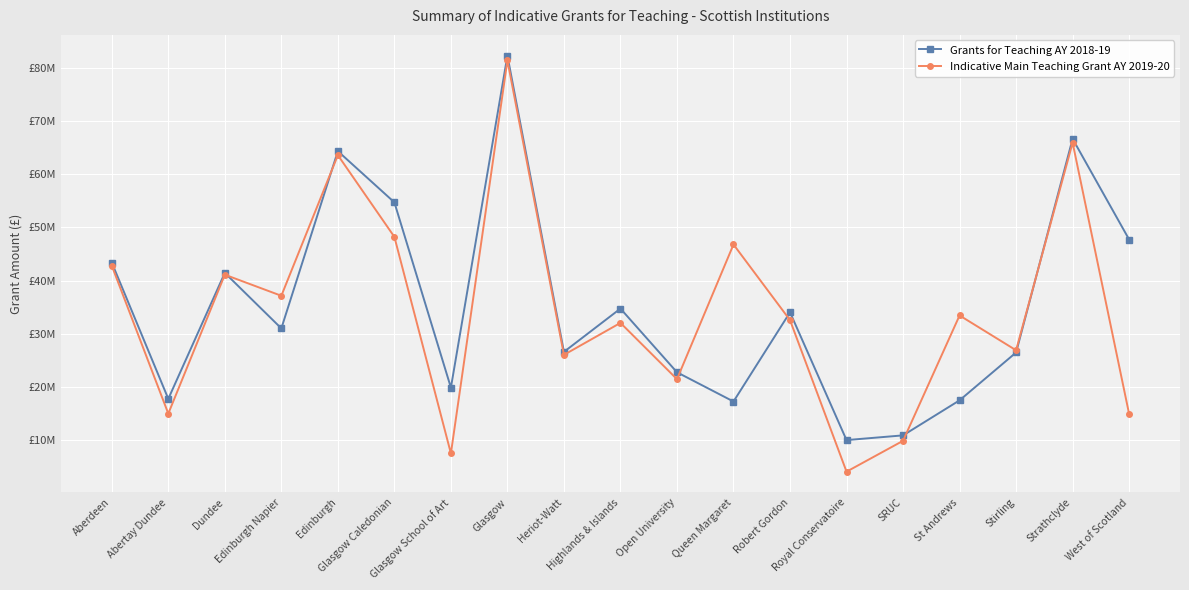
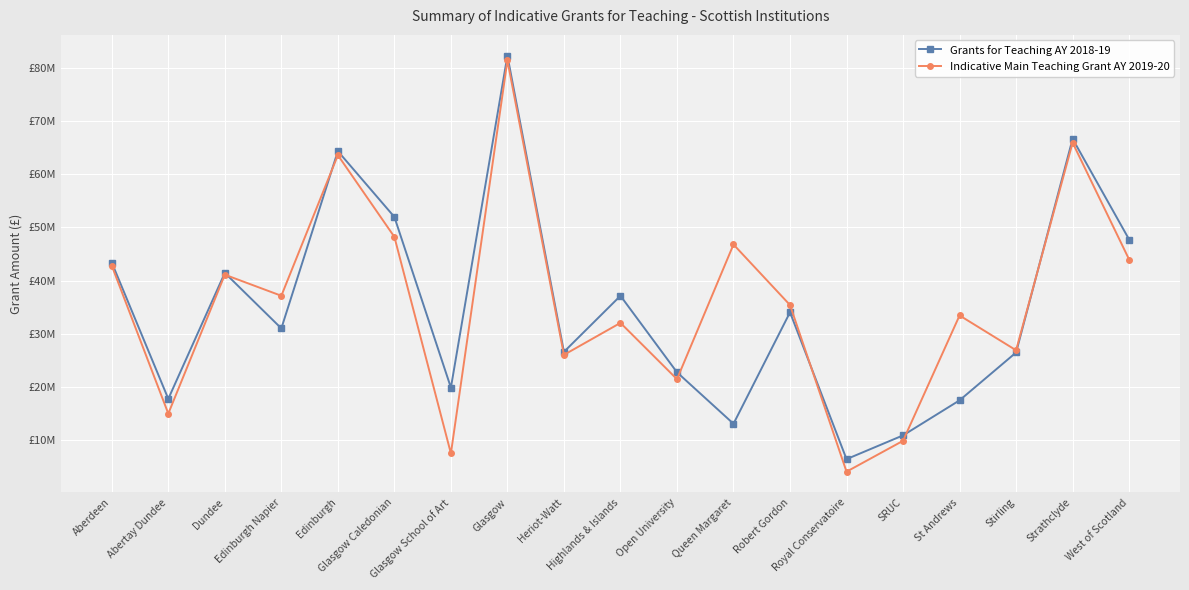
Grants for Teaching AY 2018-19, Glasgow Caledonian: £55000000 -> £52000000
Grants for Teaching AY 2018-19, Highlands & Islands: £35000000 -> £37000000
Grants for Teaching AY 2018-19, Queen Margaret: £17000000 -> £13000000
Indicative Main Teaching Grant AY 2019-20, Robert Gordon: £33000000 -> £35000000
Grants for Teaching AY 2018-19, Royal Conservatoire: £10000000 -> £6000000
Indicative Main Teaching Grant AY 2019-20, West of Scotland: £15000000 -> £44000000
